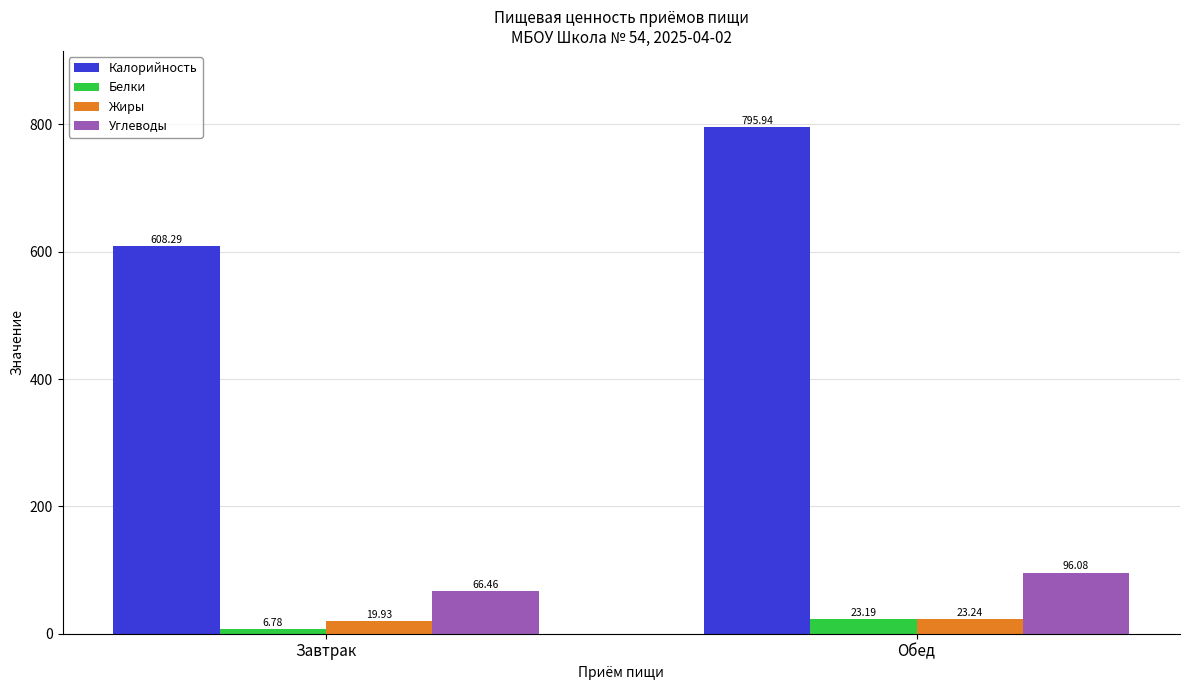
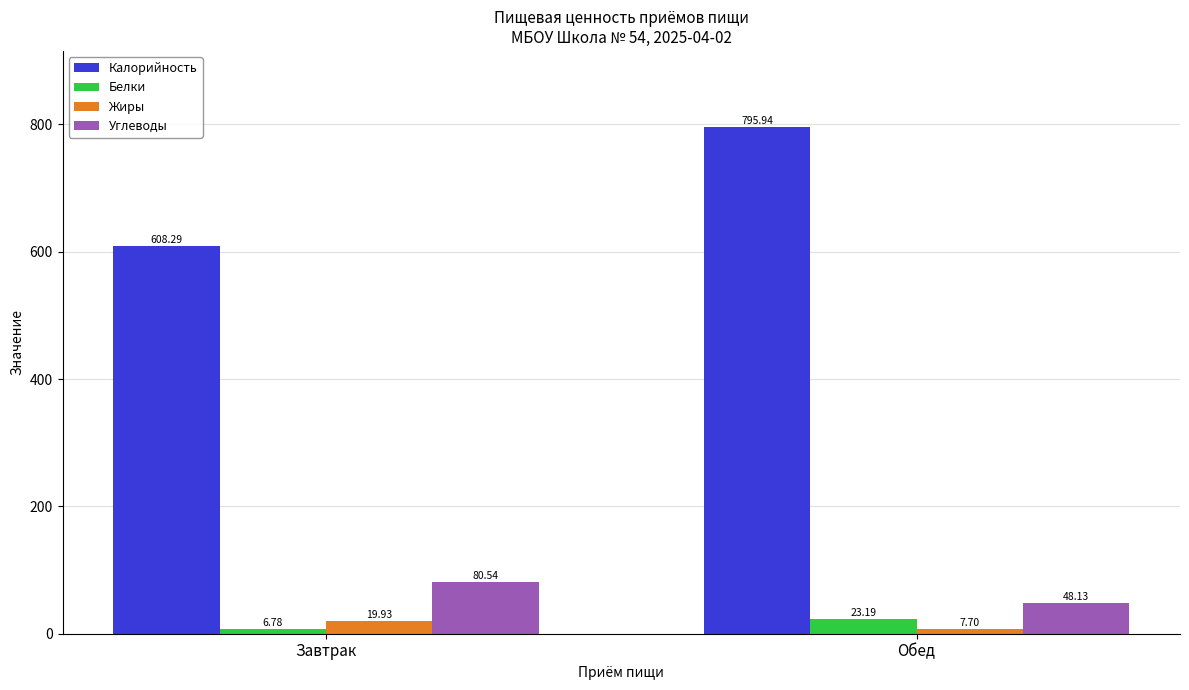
Углеводы, Завтрак: 66.46 -> 80.54
Жиры, Обед: 23.24 -> 7.70
Углеводы, Обед: 96.08 -> 48.13
